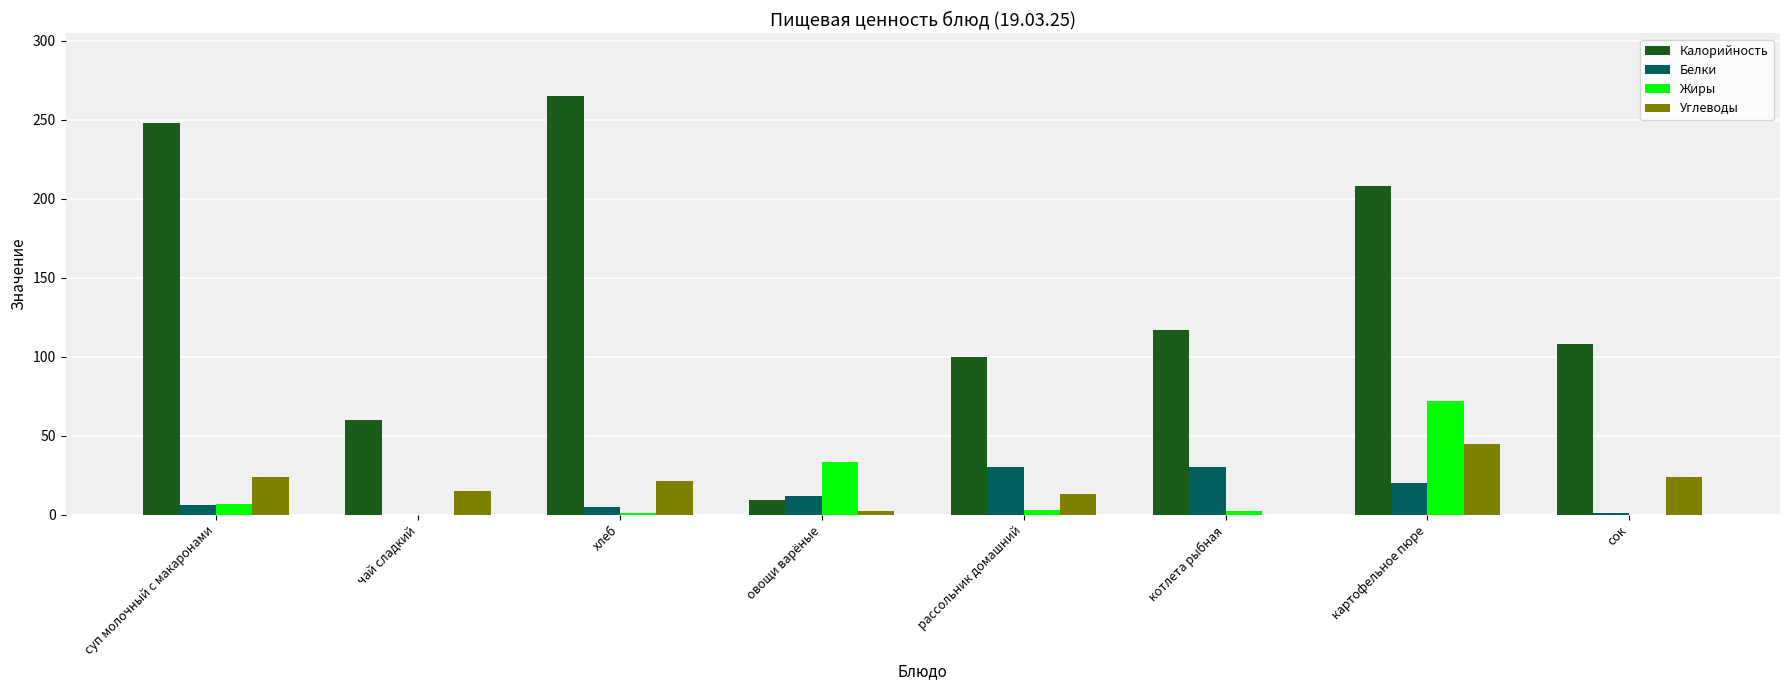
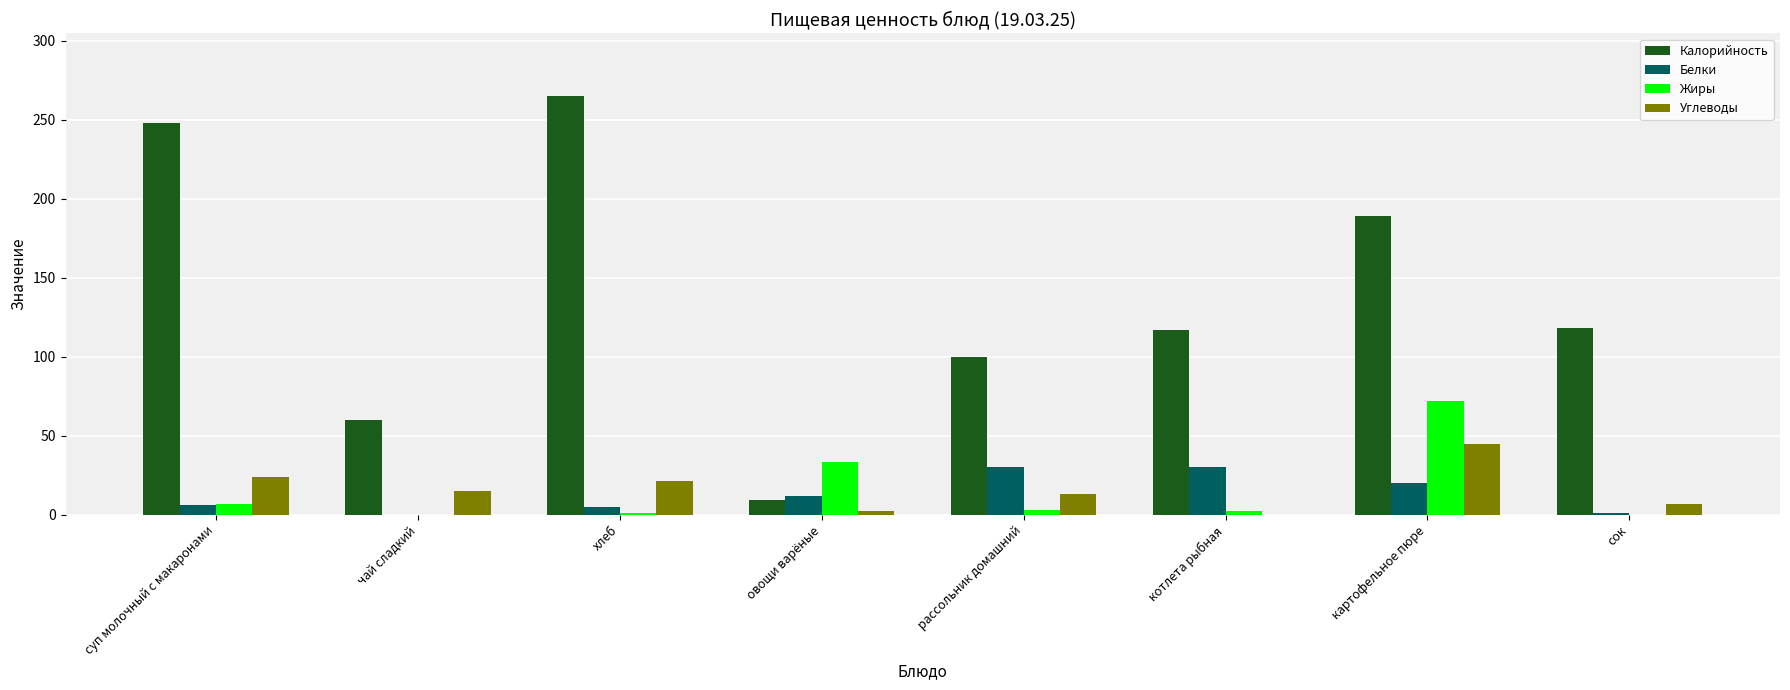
Калорийность, картофельное пюре: 208 -> 189
Калорийность, сок: 108 -> 118
Углеводы, сок: 24 -> 7
